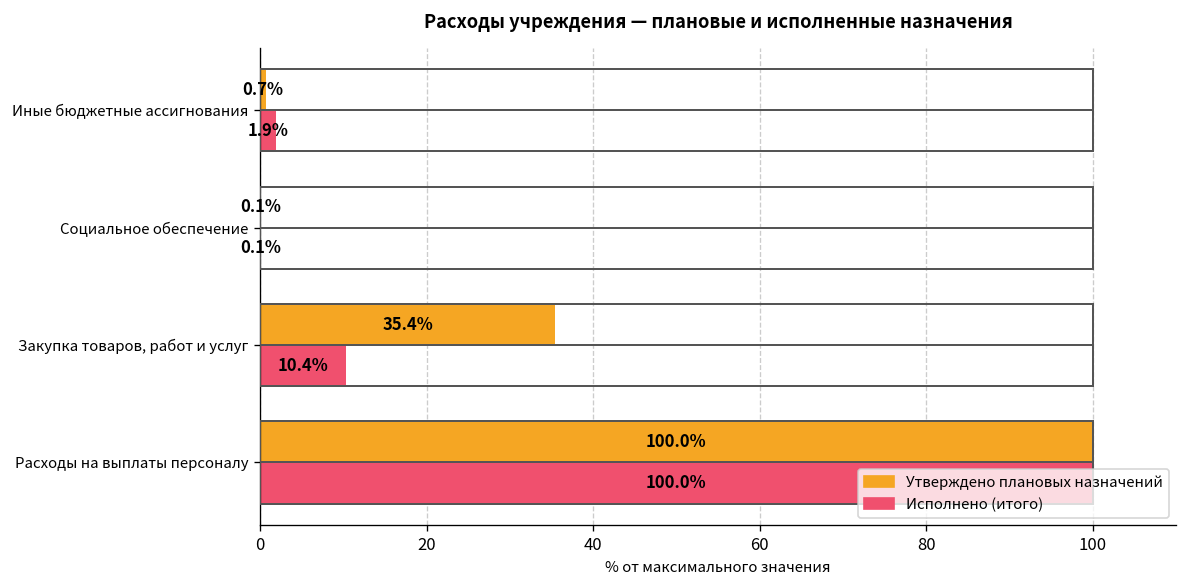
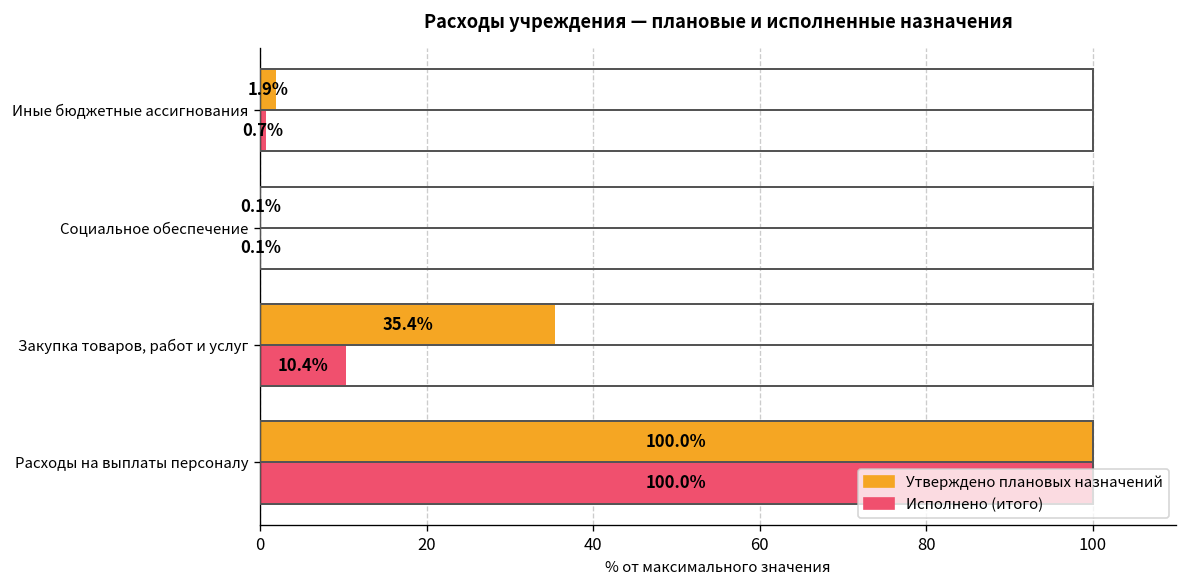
Утверждено плановых назначений, Иные бюджетные ассигнования: 0.7% -> 1.9%
Исполнено (итого), Иные бюджетные ассигнования: 1.9% -> 0.7%
